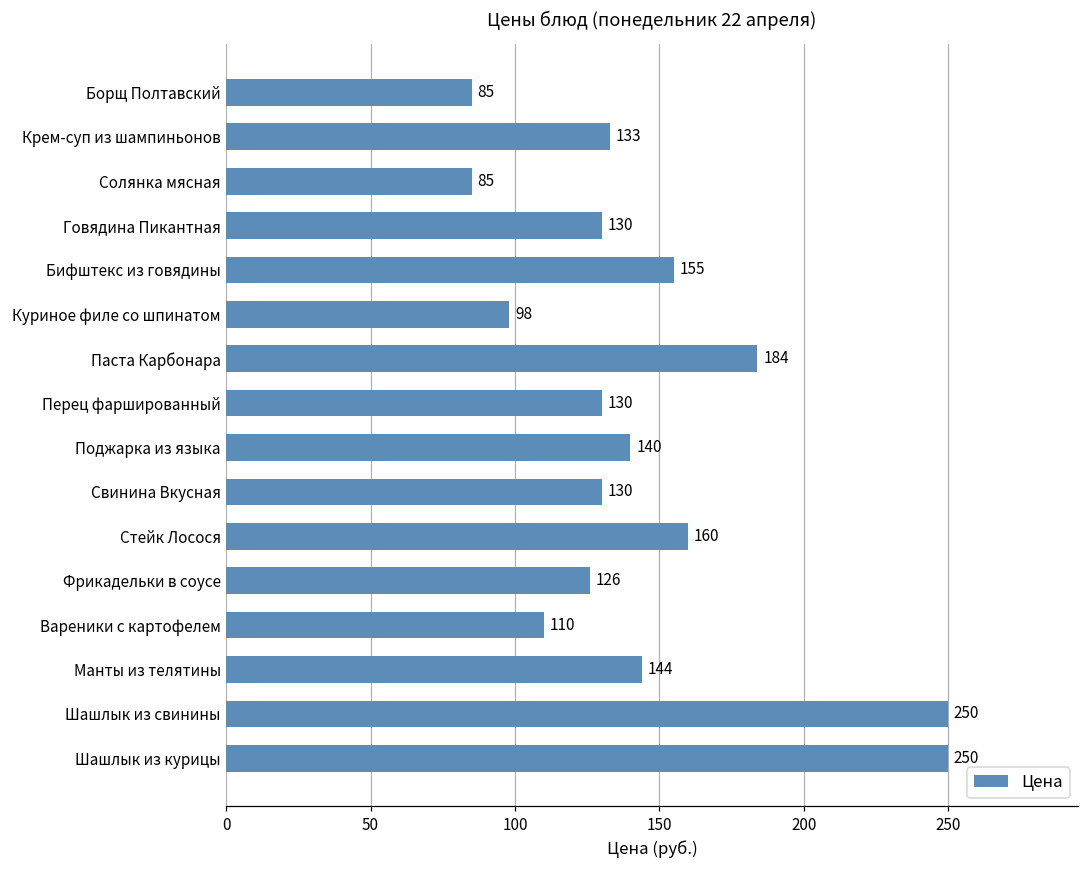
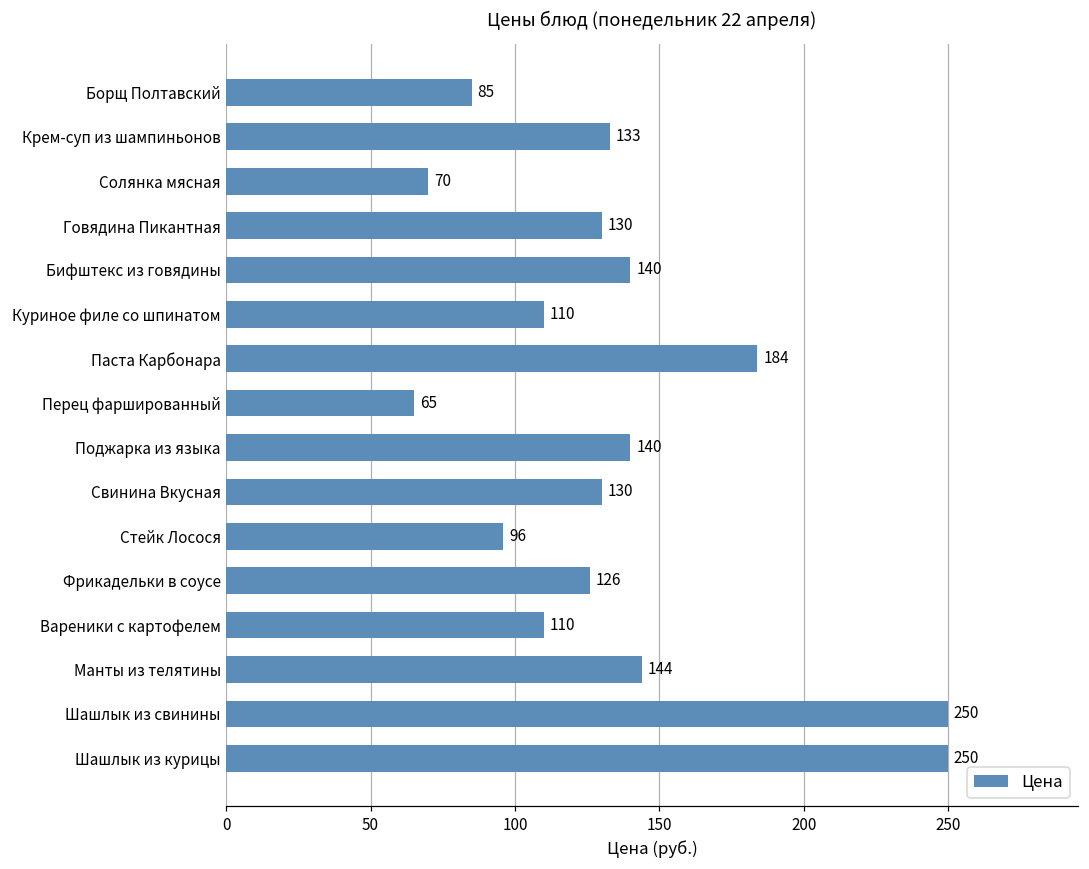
Солянка мясная: 85 -> 70
Бифштекс из говядины: 155 -> 140
Куриное филе со шпинатом: 98 -> 110
Перец фаршированный: 130 -> 65
Стейк Лосося: 160 -> 96
